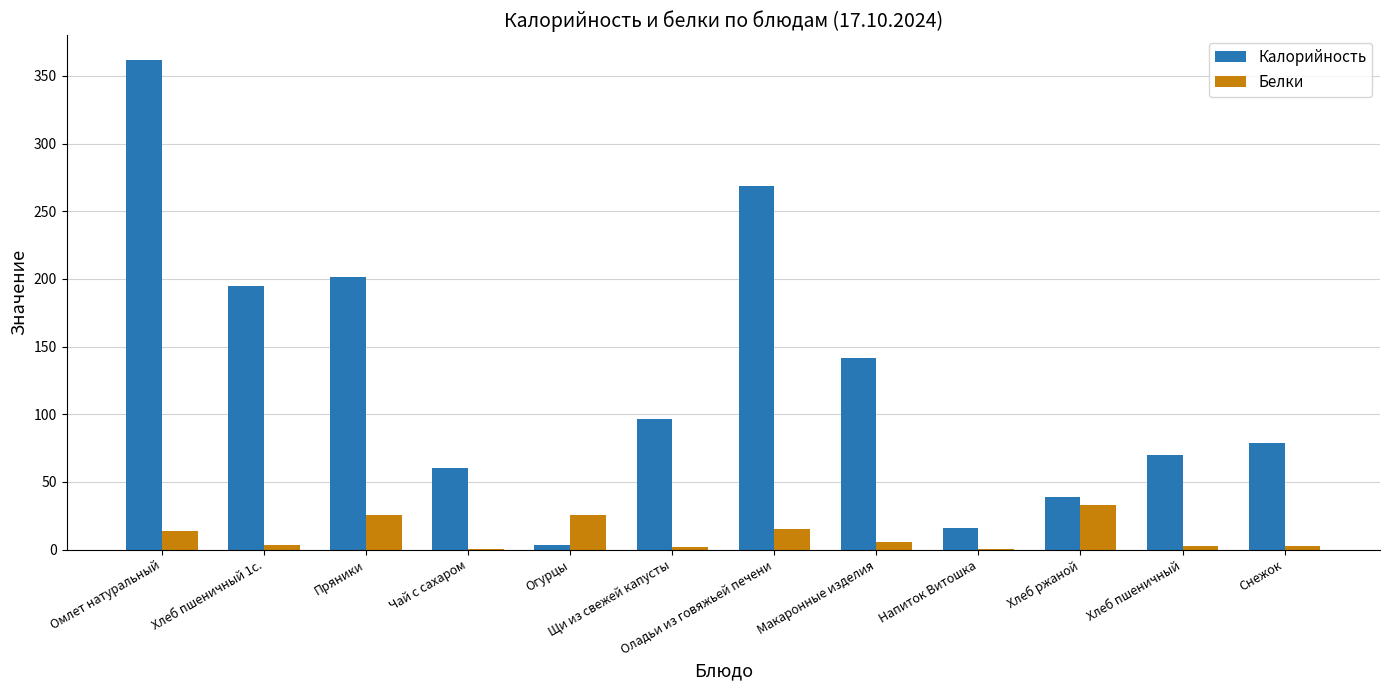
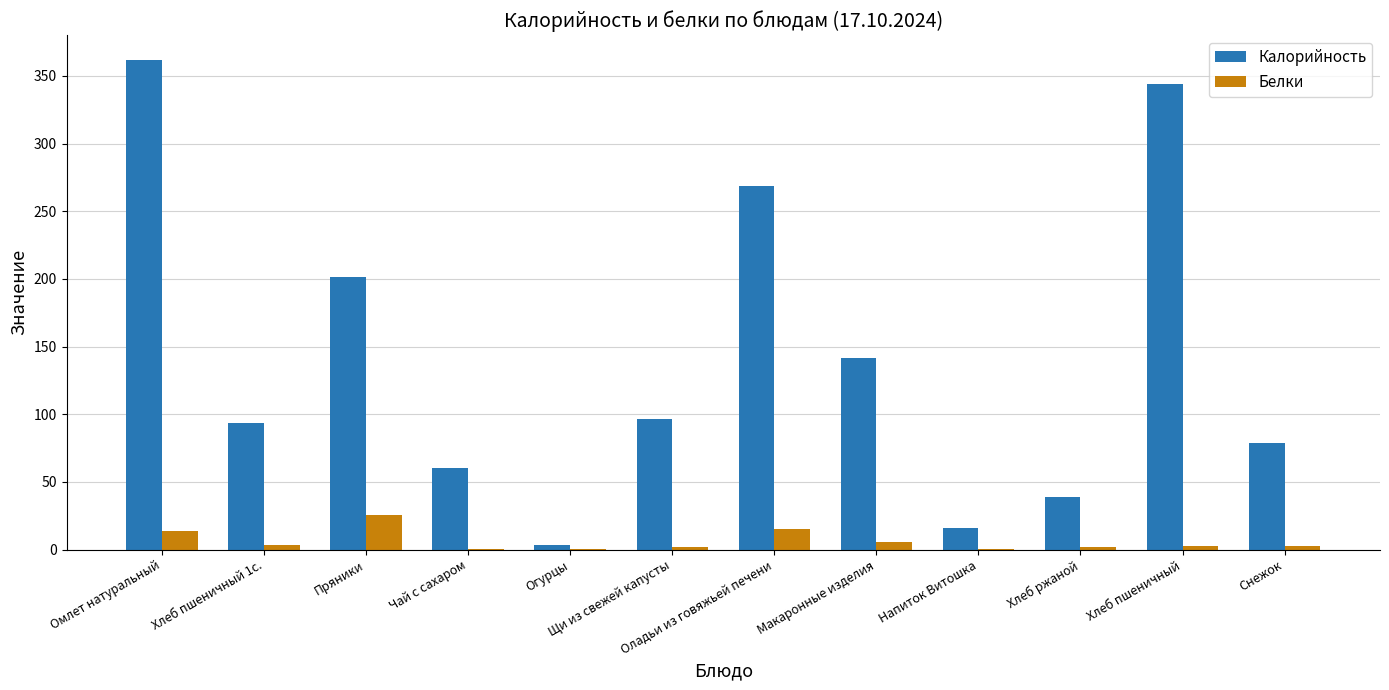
Калорийность, Хлеб пшеничный 1с.: 195 -> 94
Белки, Огурцы: 26 -> 1
Белки, Хлеб ржаной: 33 -> 2
Калорийность, Хлеб пшеничный: 70 -> 344
